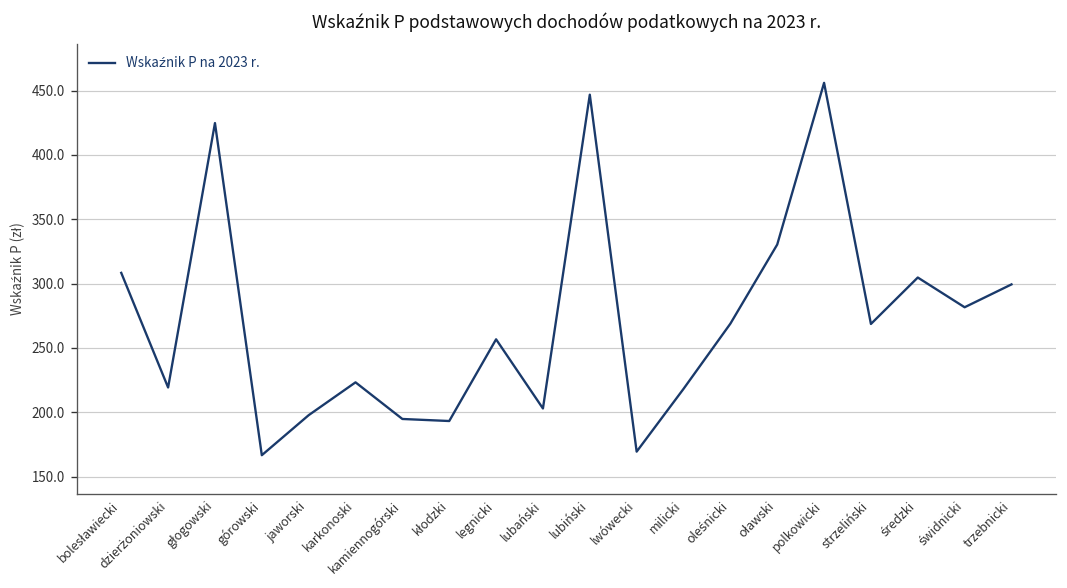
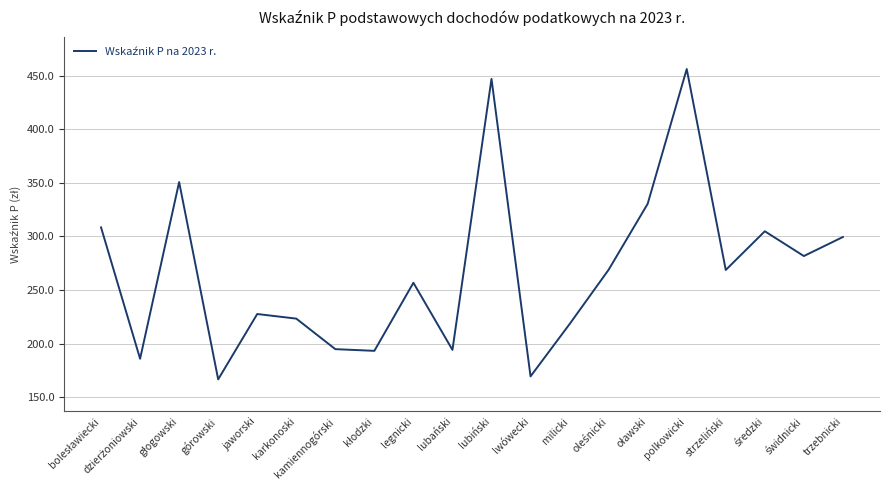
dzierżoniowski: 219 -> 186
głogowski: 425 -> 351
jaworski: 198 -> 228
lubański: 203 -> 194
